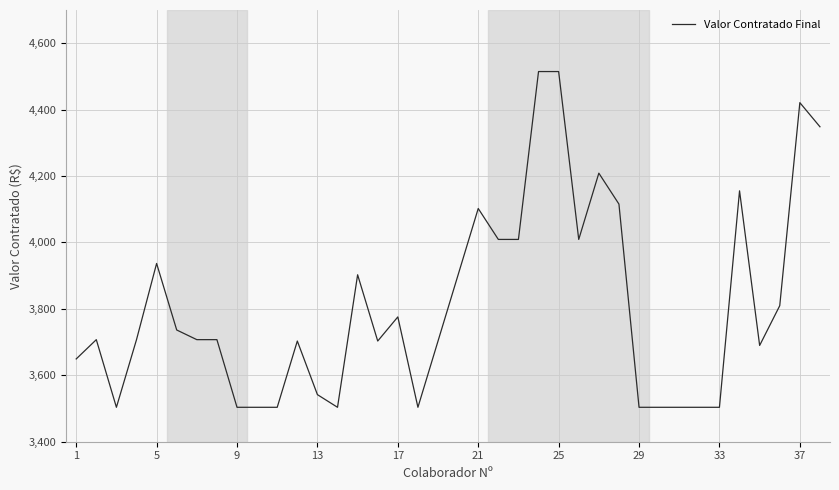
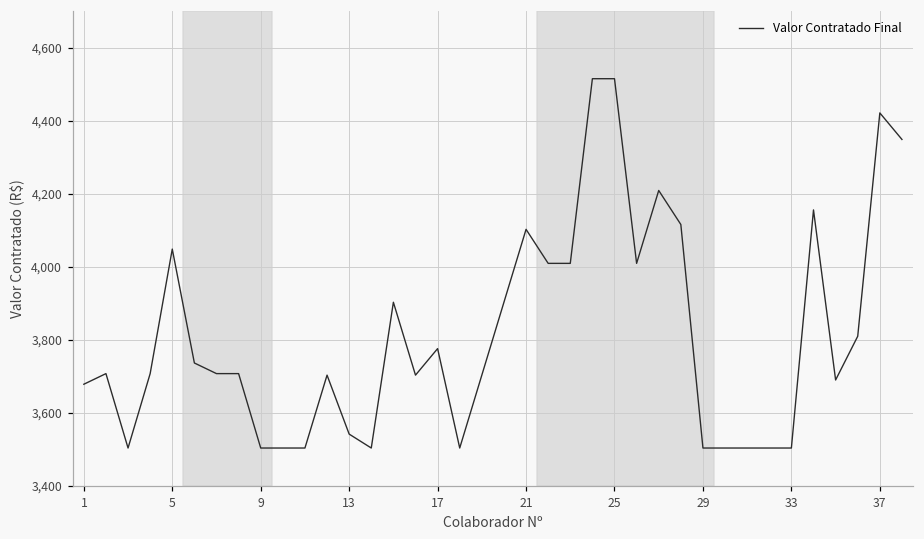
1: 3,650 -> 3,680
5: 3,940 -> 4,050
